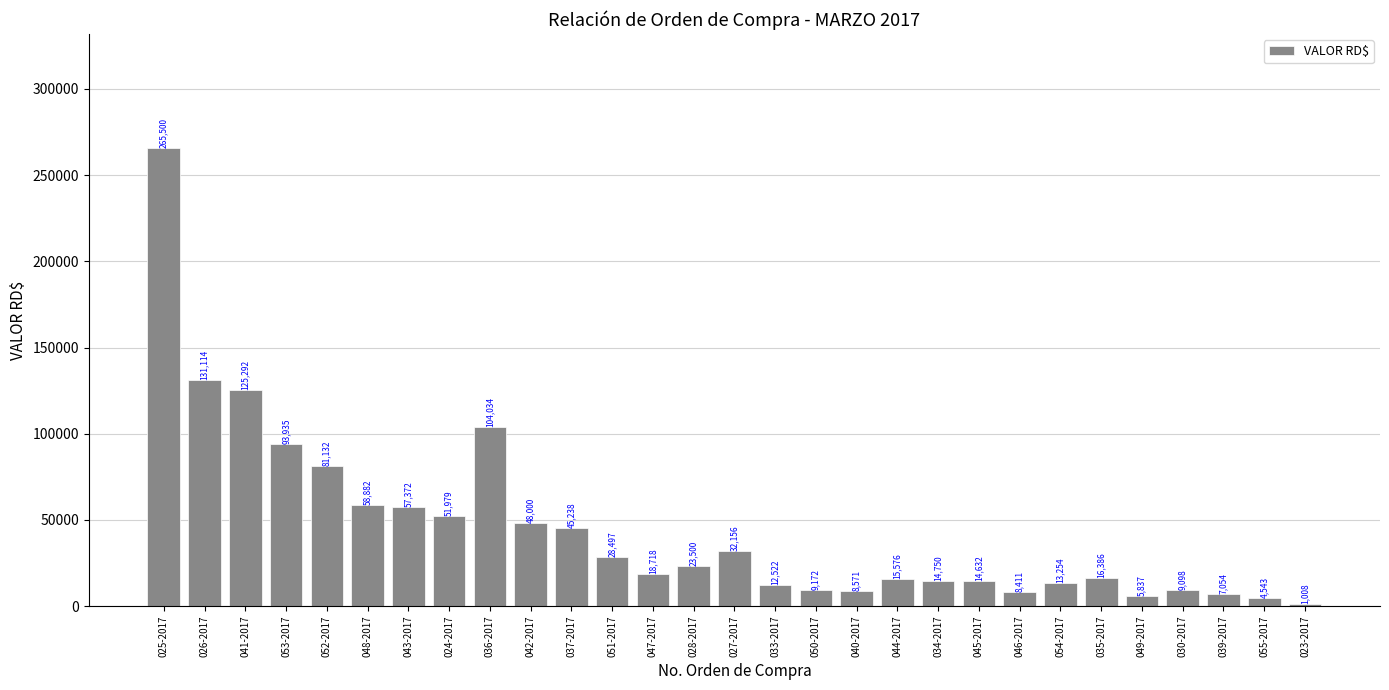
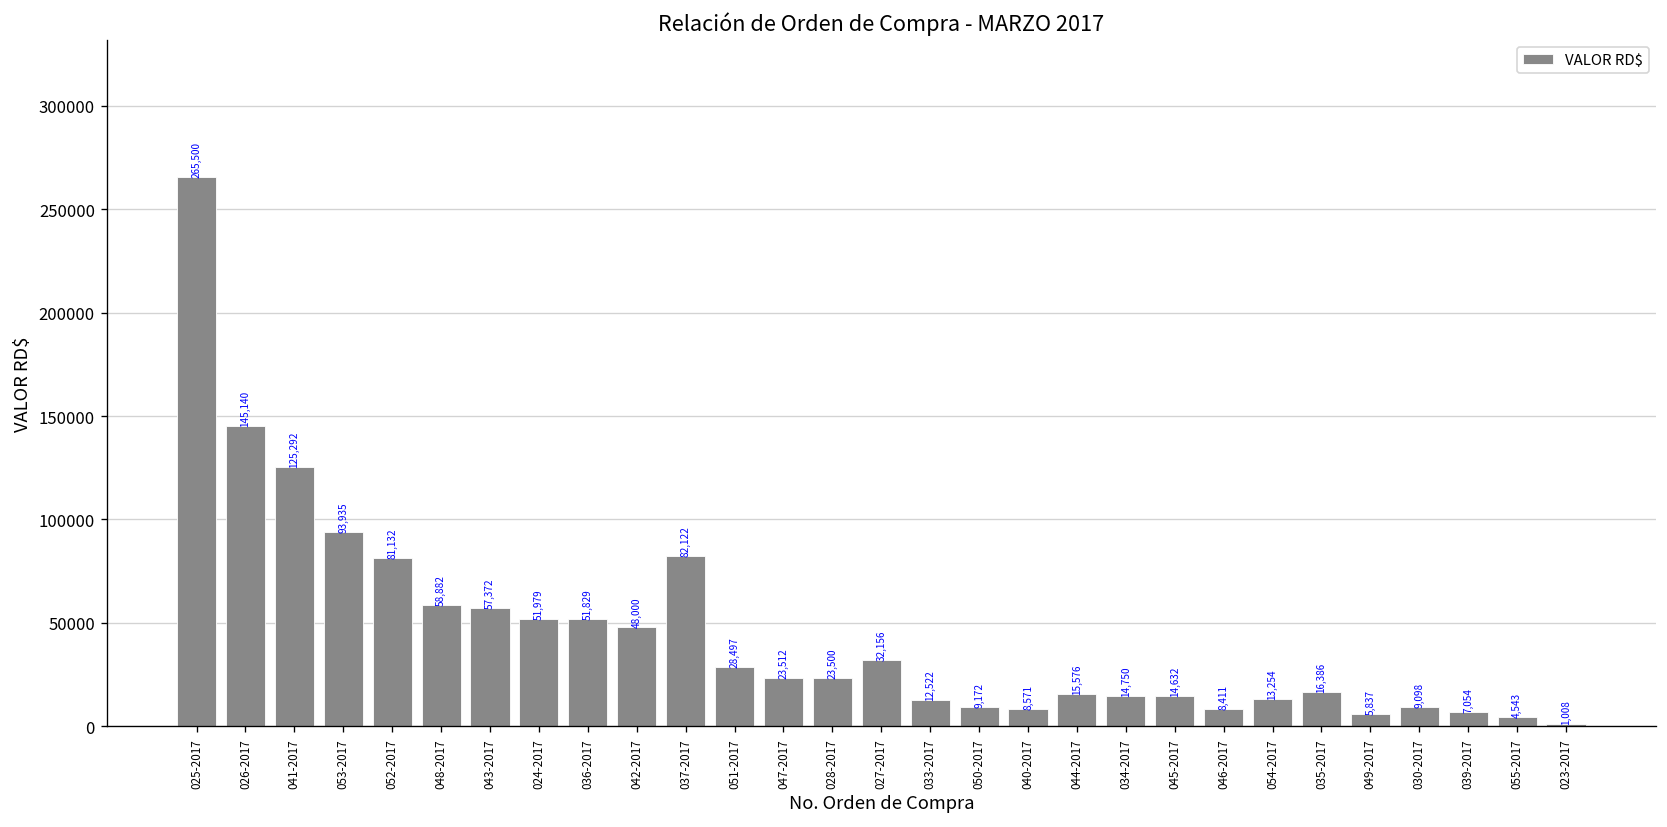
026-2017: 131,114 -> 145,140
036-2017: 104,034 -> 51,829
037-2017: 45,238 -> 82,122
047-2017: 18,718 -> 23,512
